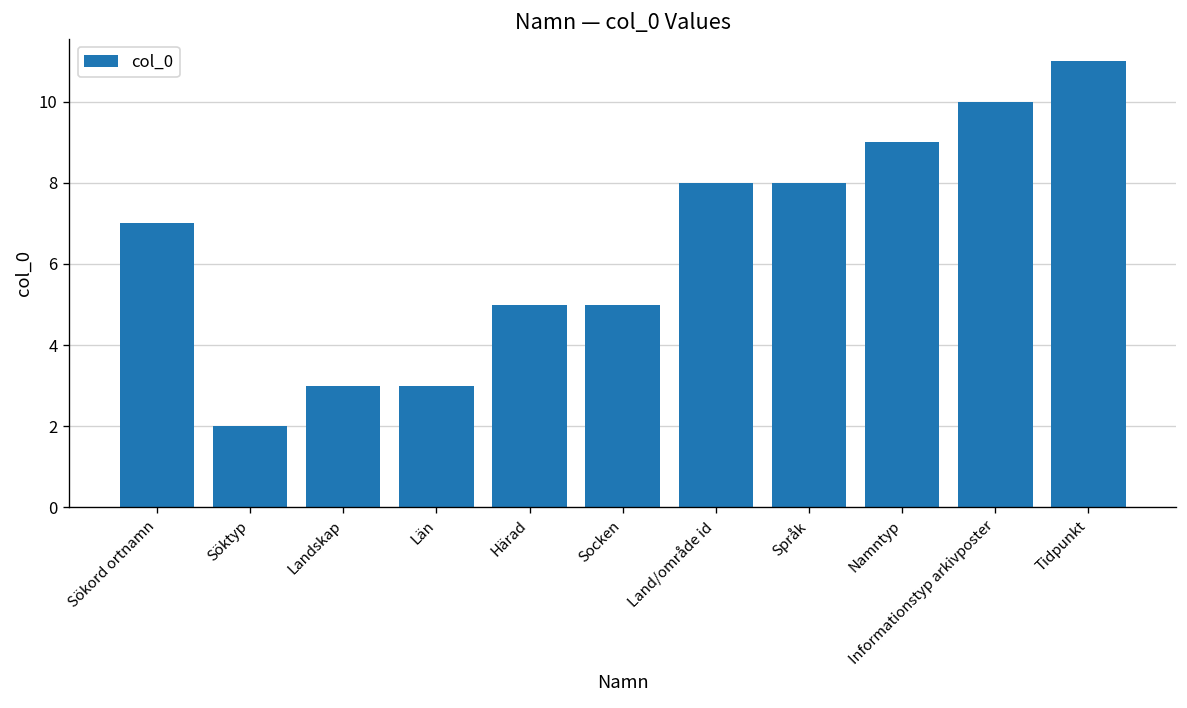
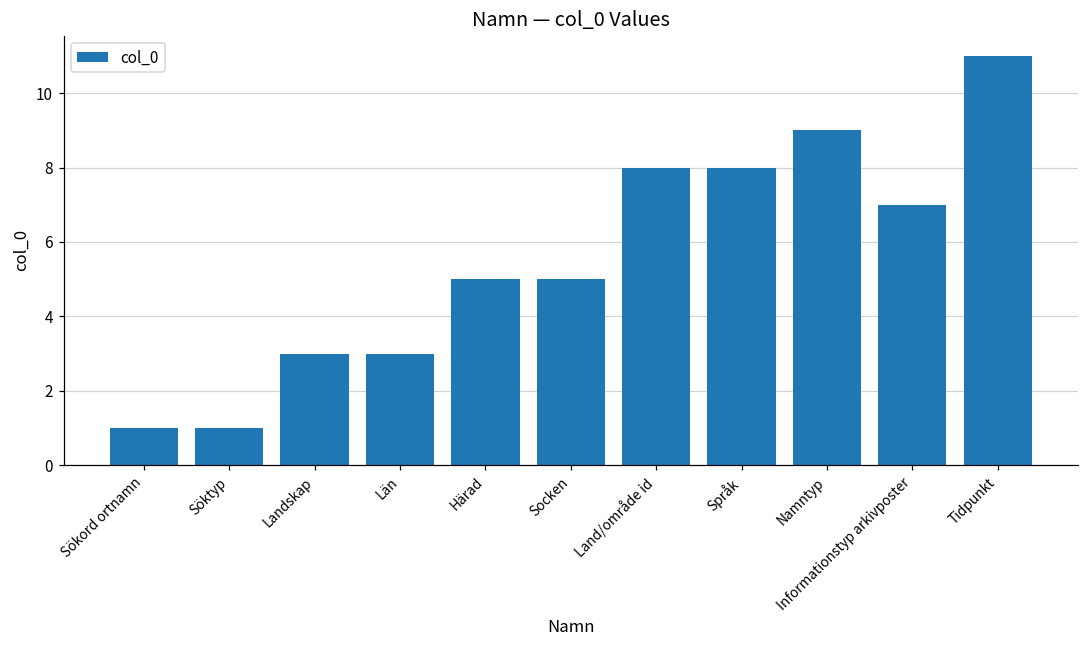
Sökord ortnamn: 7 -> 1
Söktyp: 2 -> 1
Informationstyp arkivposter: 10 -> 7
